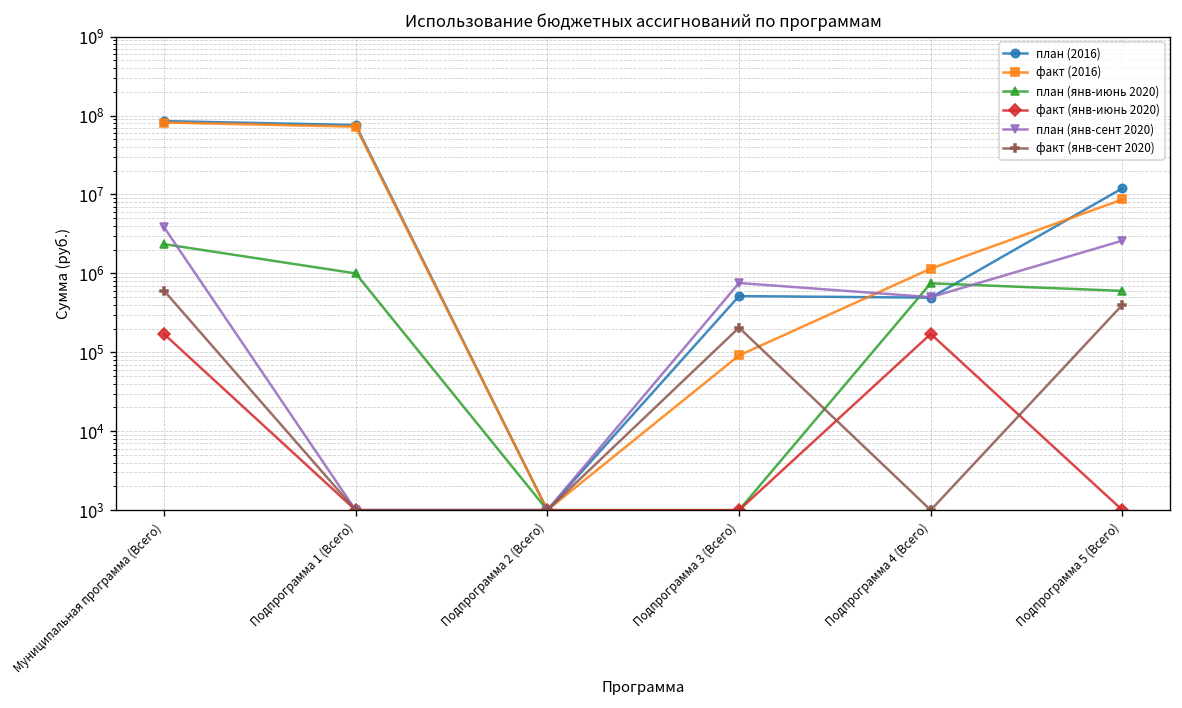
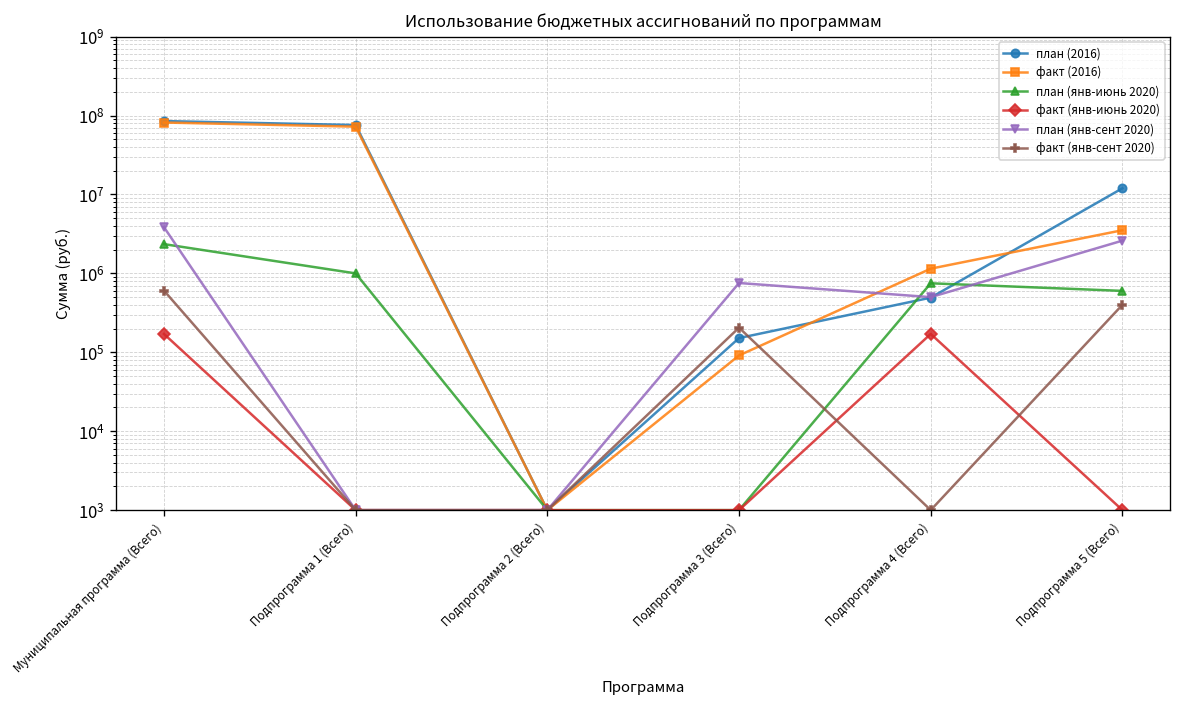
план (2016), Подпрограмма 3 (Всего): 500000 -> 150000
факт (2016), Подпрограмма 5 (Всего): 9000000 -> 4000000
